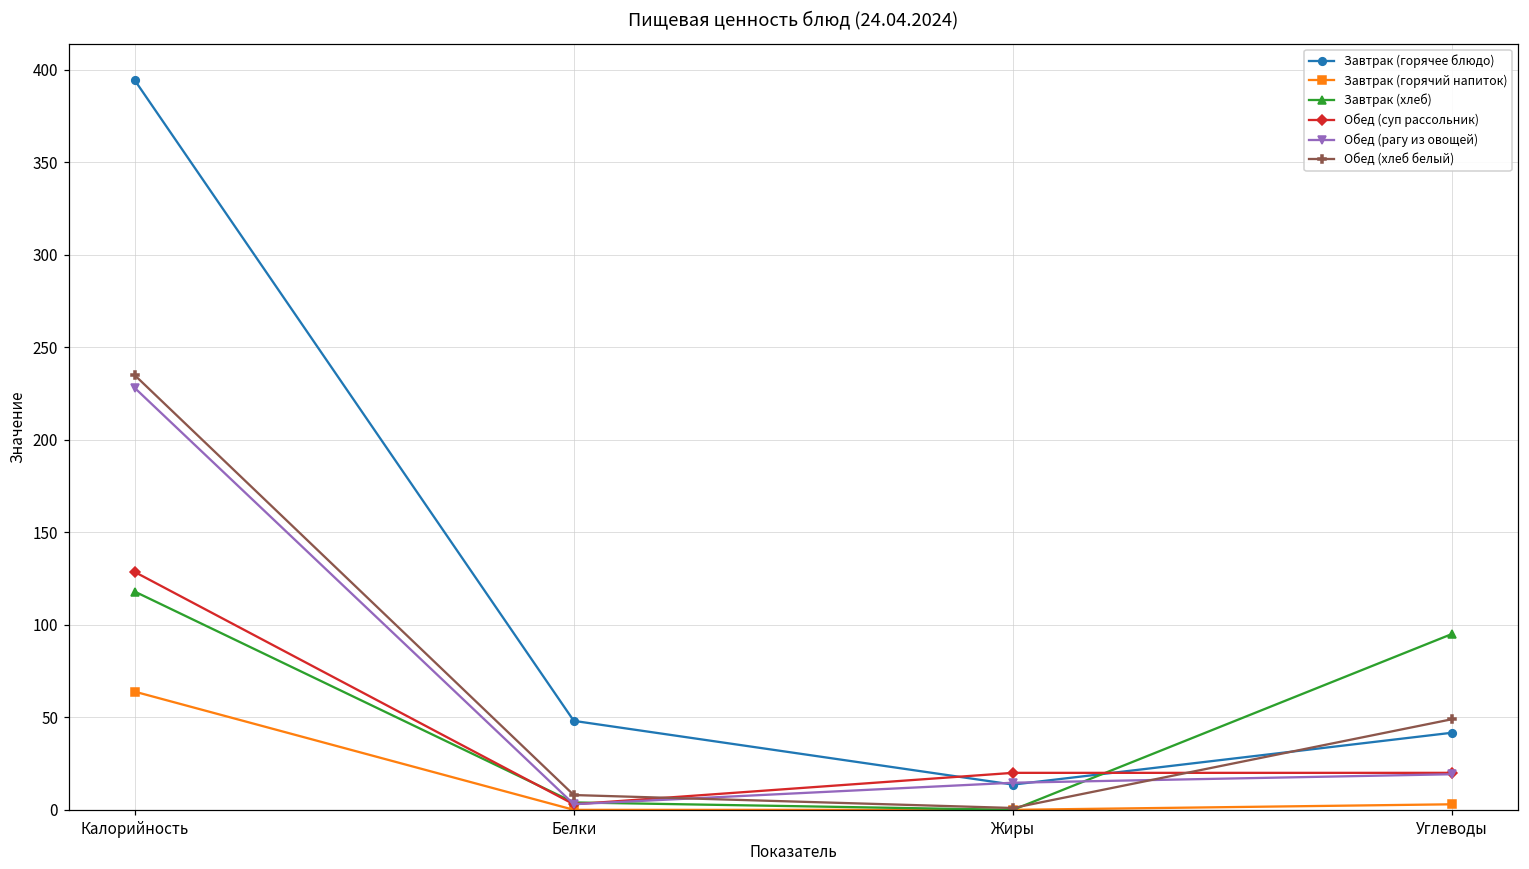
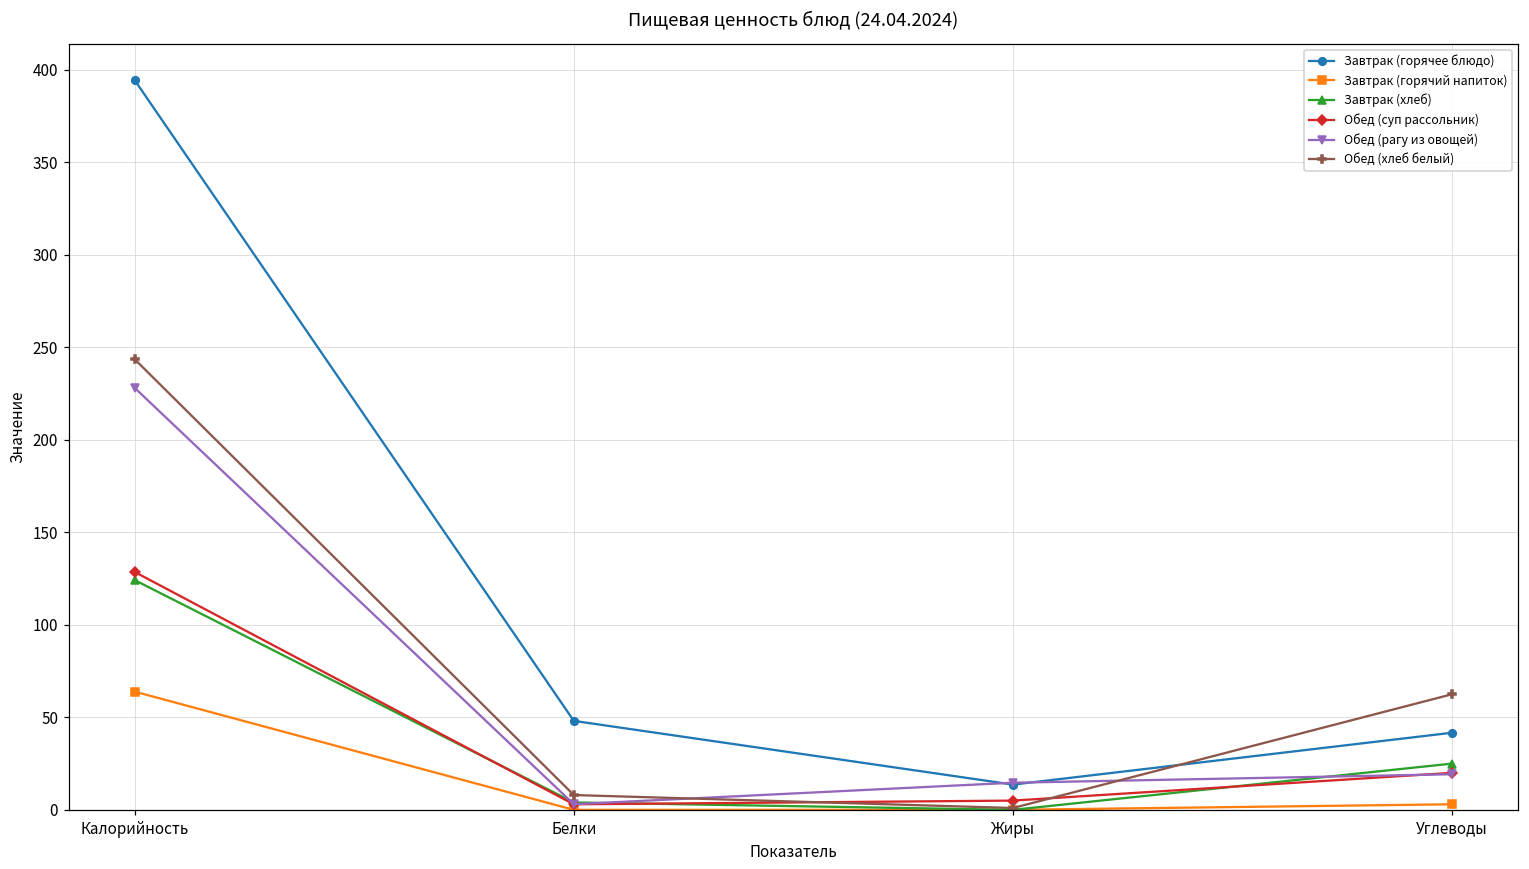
Завтрак (хлеб), Калорийность: 118 -> 124
Обед (хлеб белый), Калорийность: 235 -> 244
Обед (суп рассольник), Жиры: 20 -> 5
Завтрак (хлеб), Углеводы: 95 -> 25
Обед (хлеб белый), Углеводы: 49 -> 63
